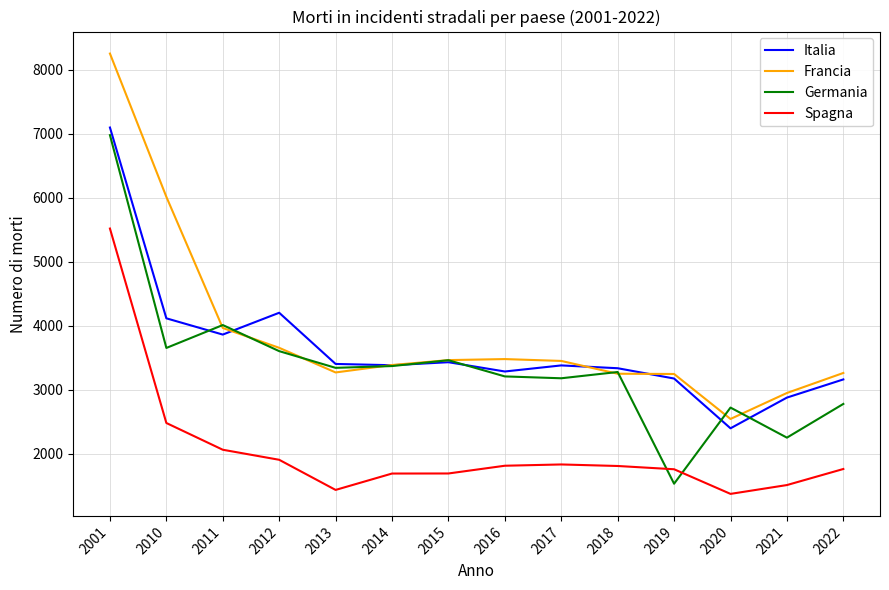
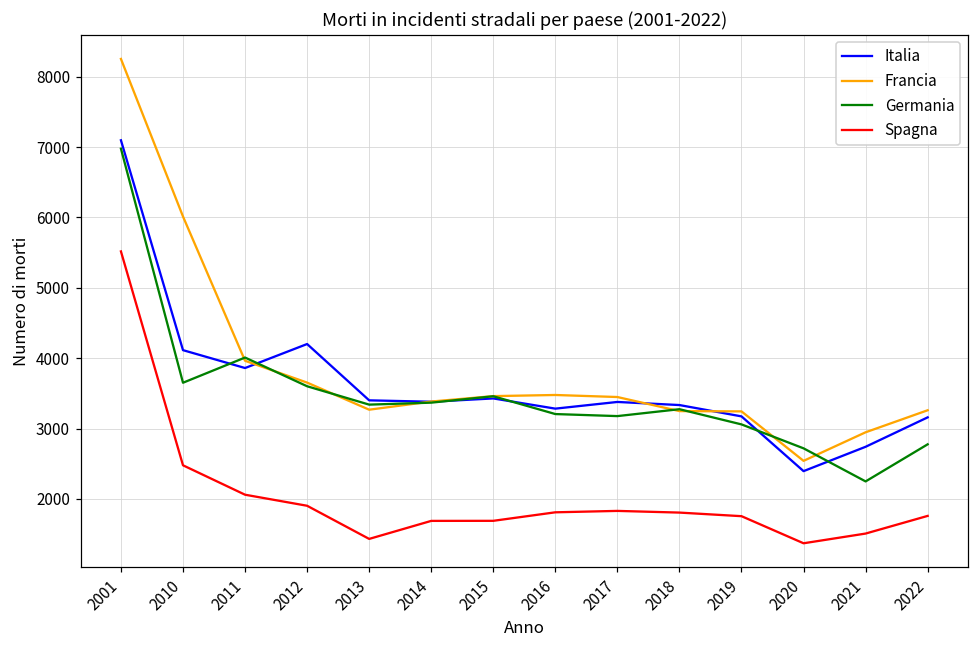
Germania, 2019: 1500 -> 3100
Italia, 2021: 2900 -> 2700
